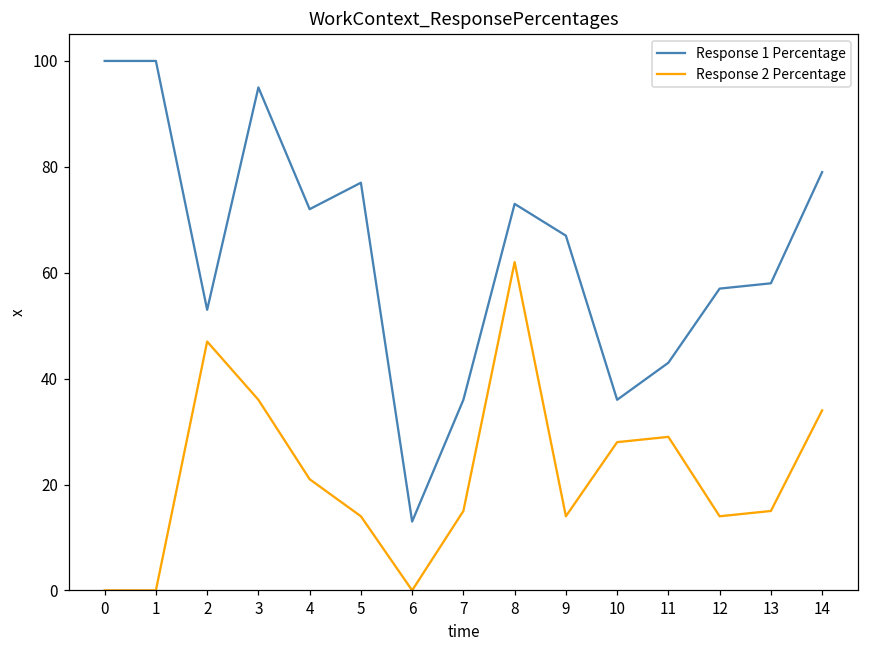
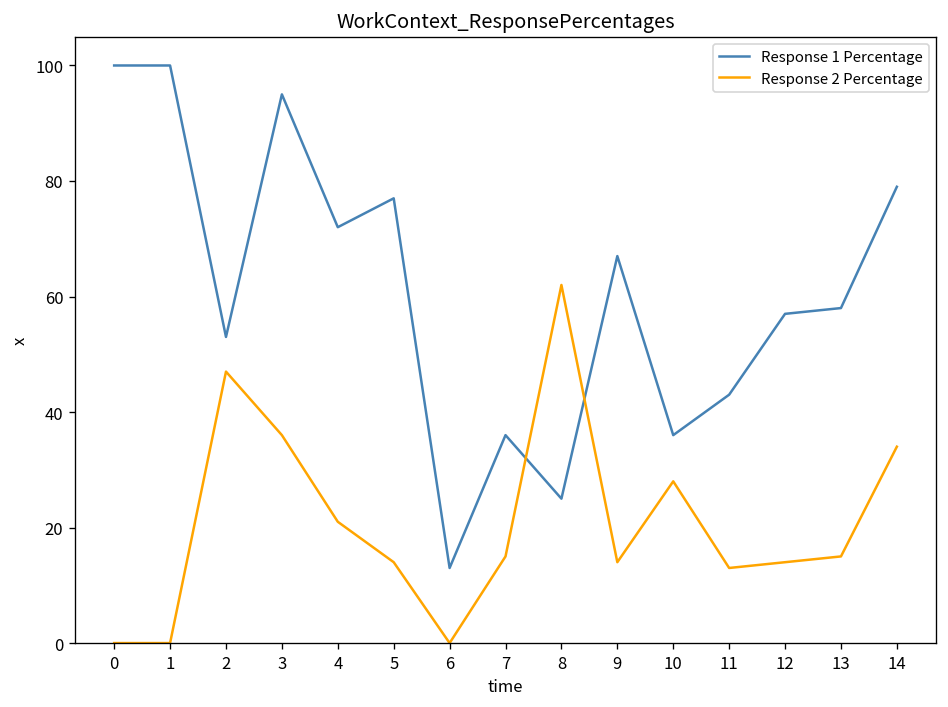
Response 1 Percentage, 8: 73 -> 25
Response 2 Percentage, 11: 29 -> 13
